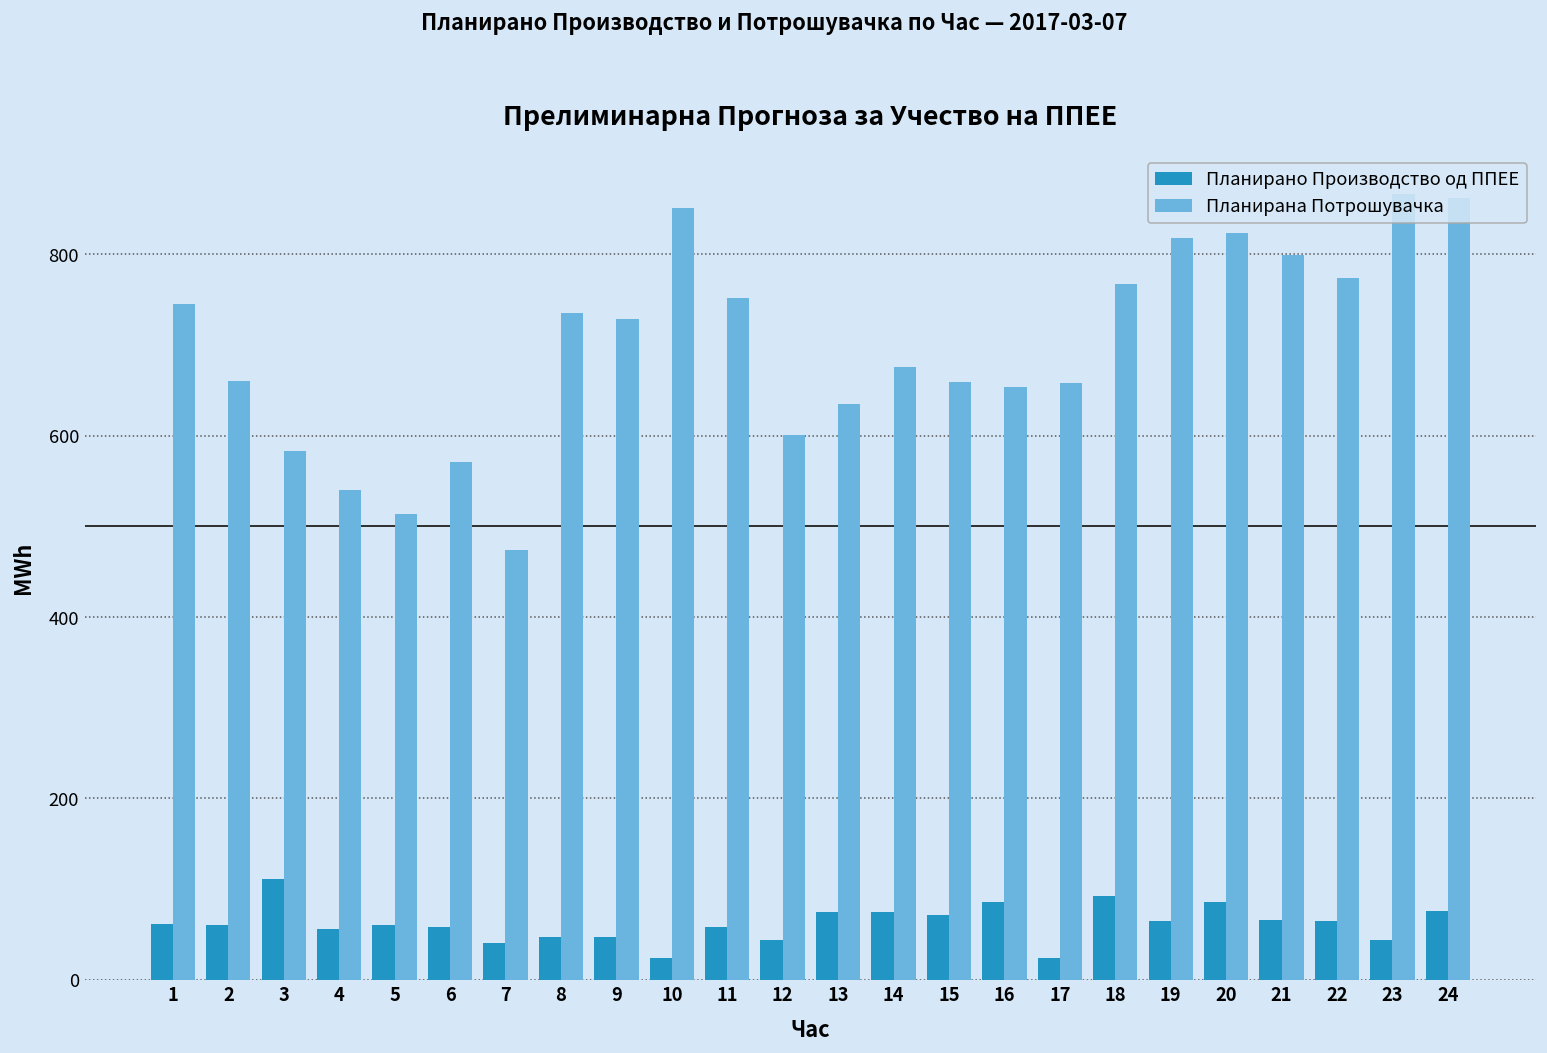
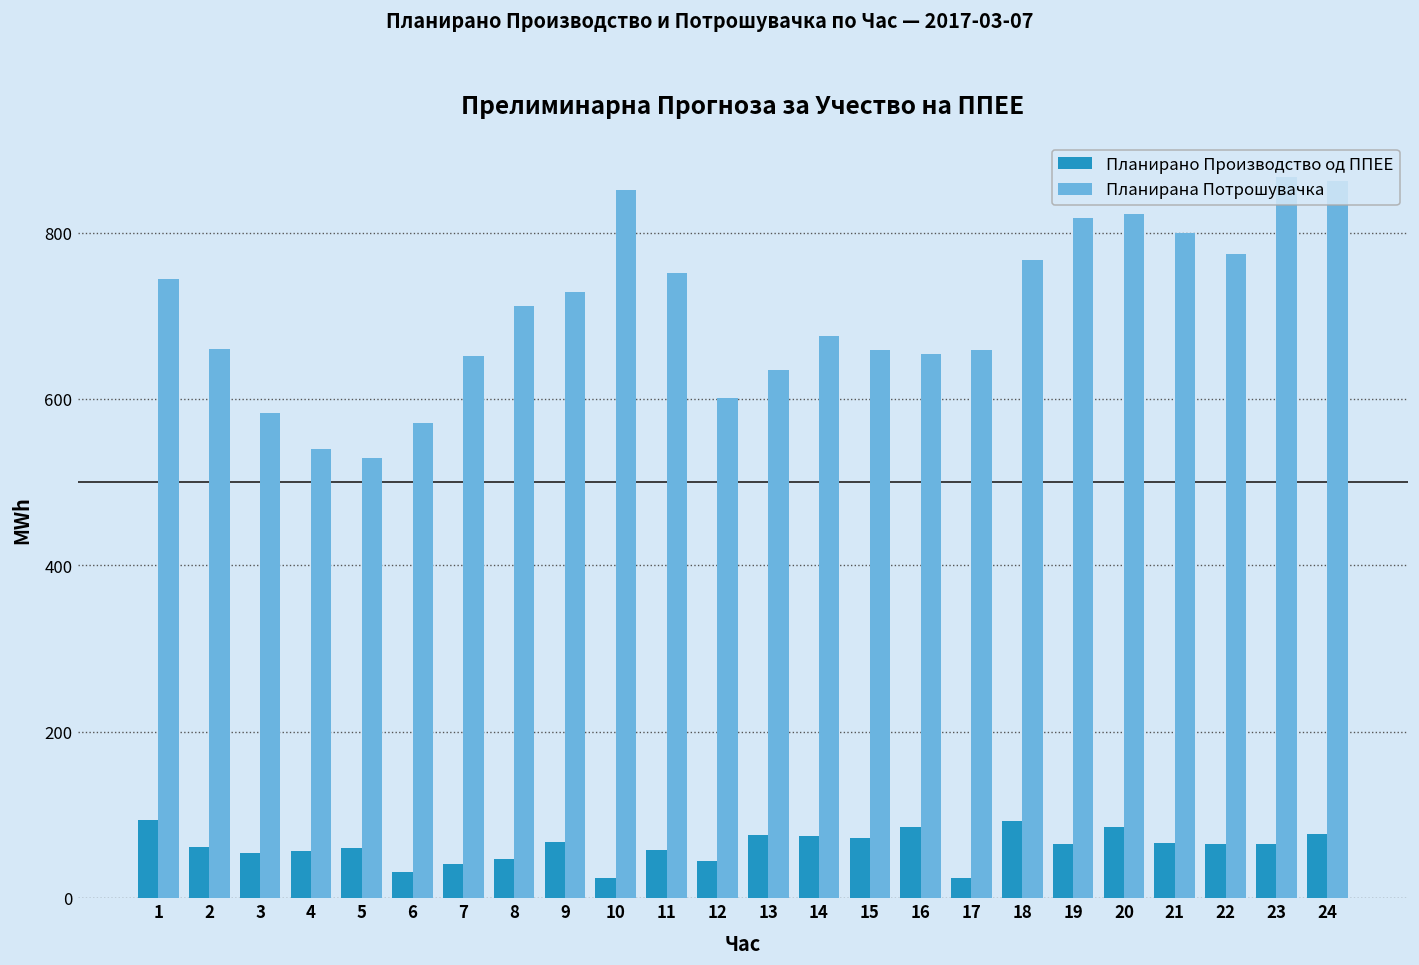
Планирано Производство од ППЕЕ, 1: 60 -> 90
Планирано Производство од ППЕЕ, 3: 110 -> 50
Планирана Потрошувачка, 5: 510 -> 530
Планирано Производство од ППЕЕ, 6: 60 -> 30
Планирана Потрошувачка, 7: 470 -> 650
Планирана Потрошувачка, 8: 740 -> 710
Планирано Производство од ППЕЕ, 9: 50 -> 70
Планирано Производство од ППЕЕ, 23: 40 -> 60
